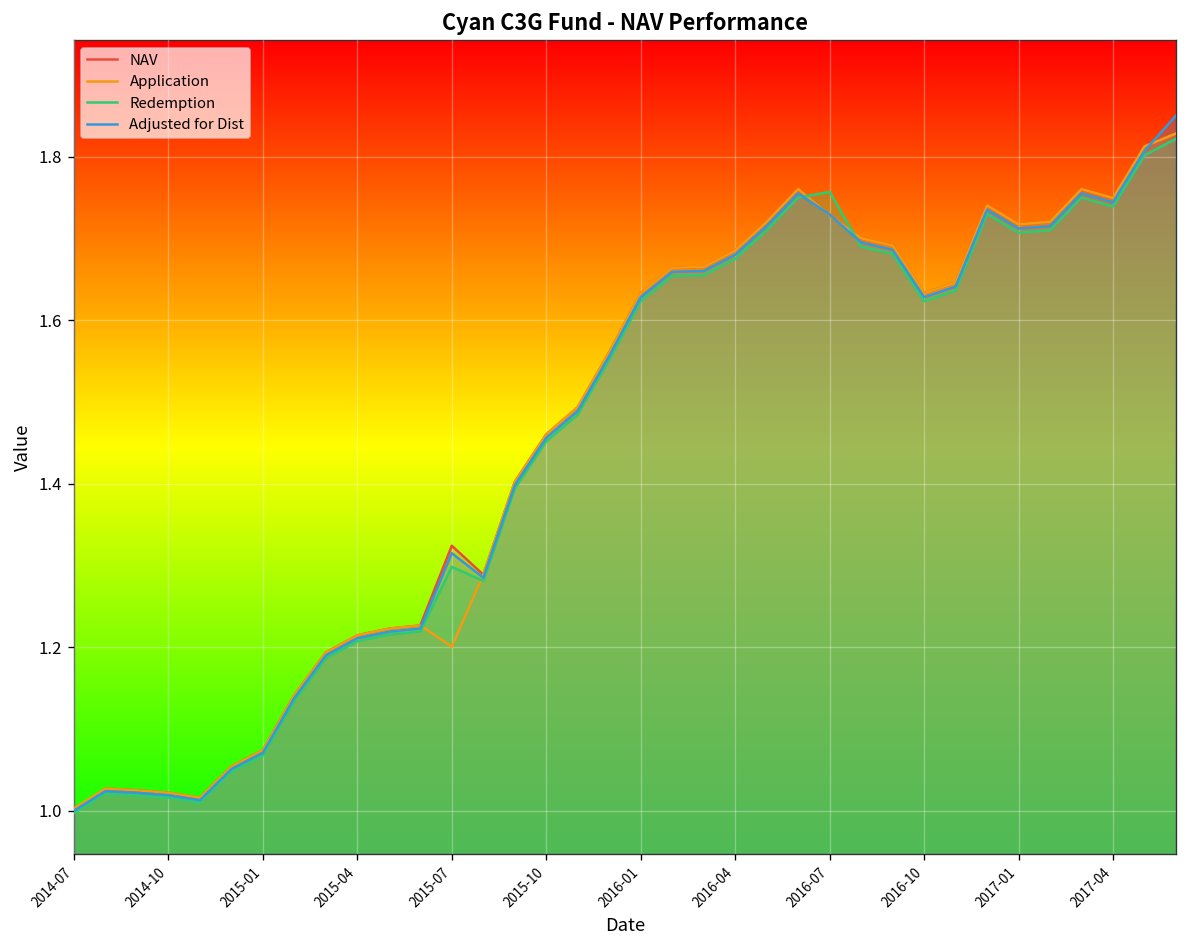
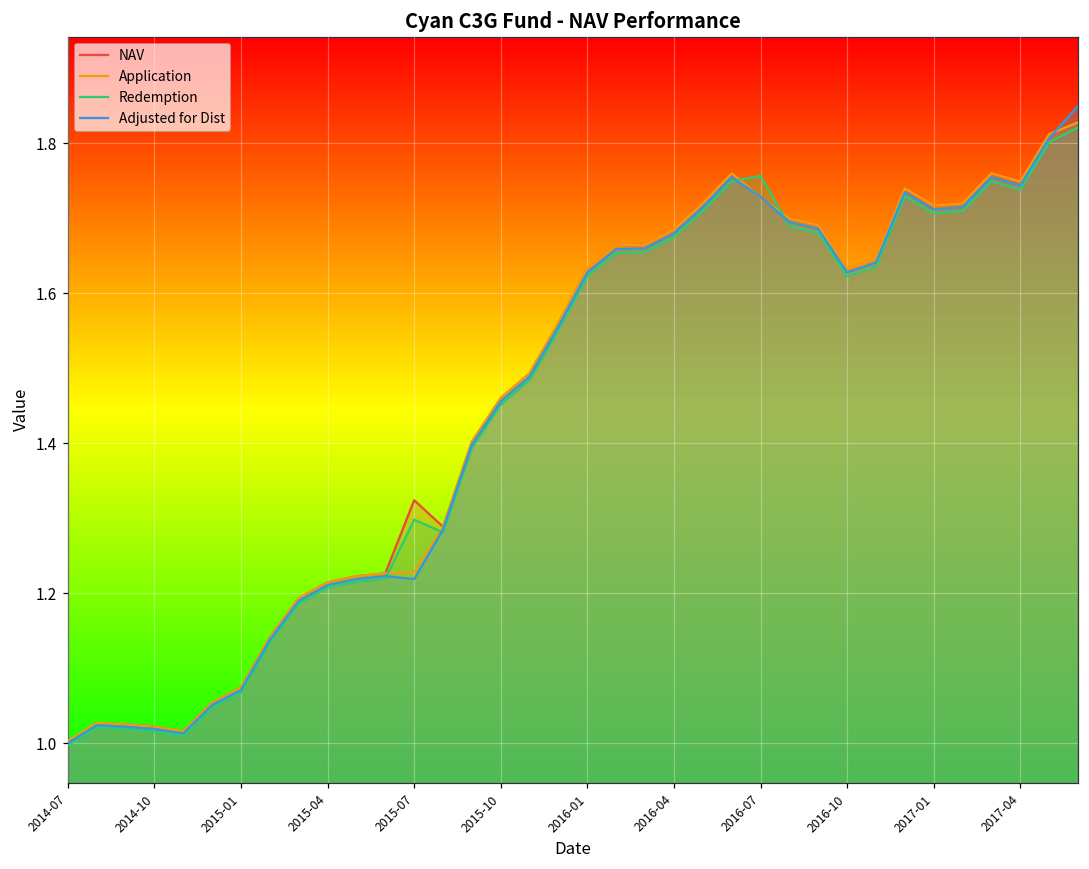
Application, 2015-07: 1.20 -> 1.23
Adjusted for Dist, 2015-07: 1.32 -> 1.22
